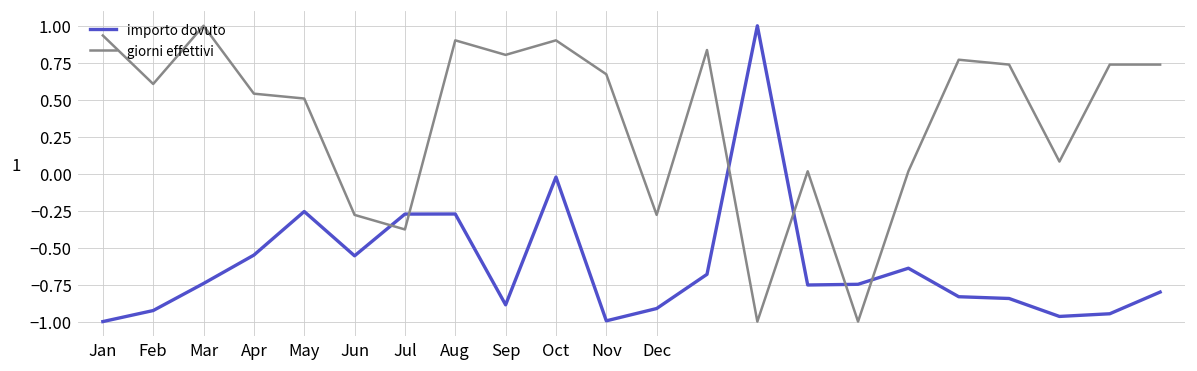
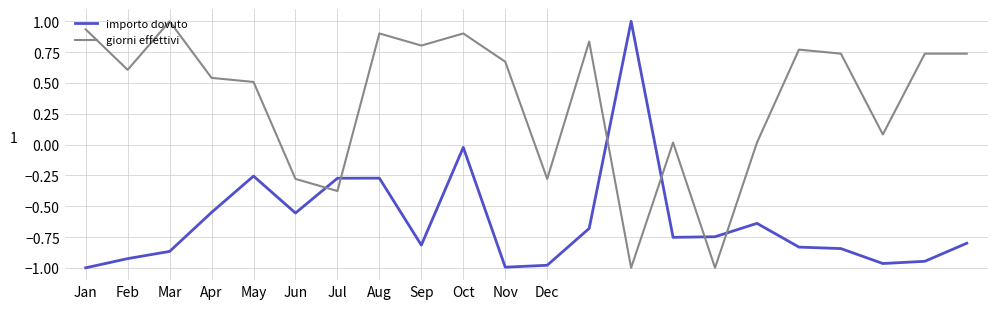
importo dovuto, Mar: -0.74 -> -0.87
importo dovuto, Sep: -0.89 -> -0.82
importo dovuto, Dec: -0.91 -> -0.98
